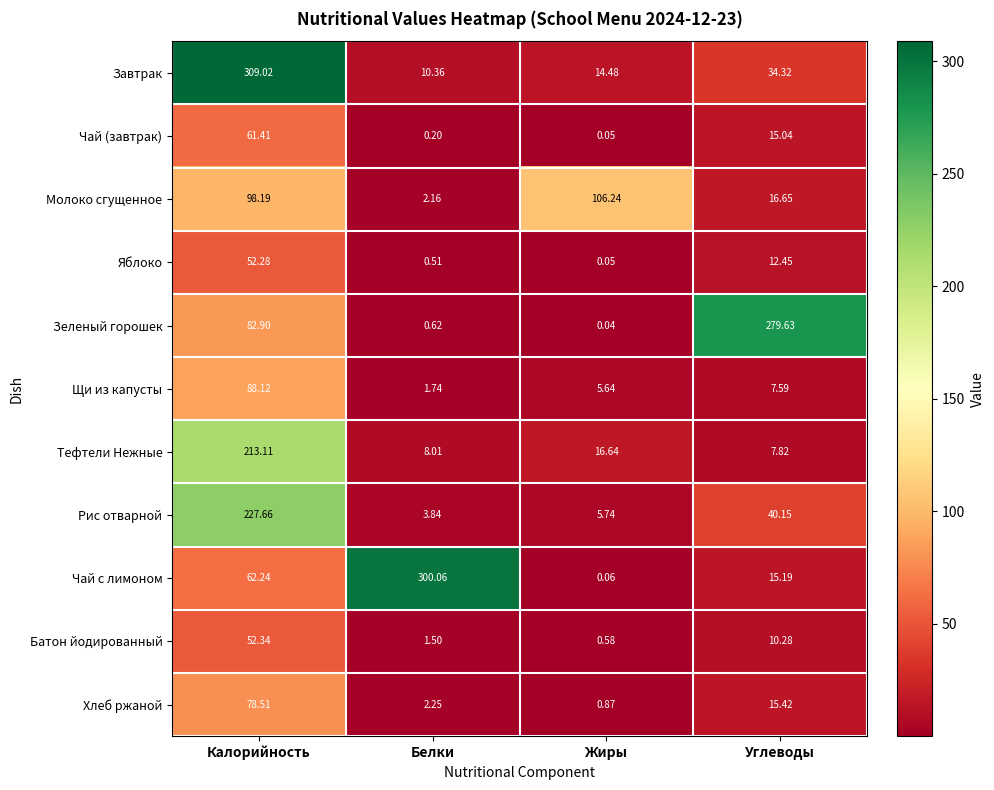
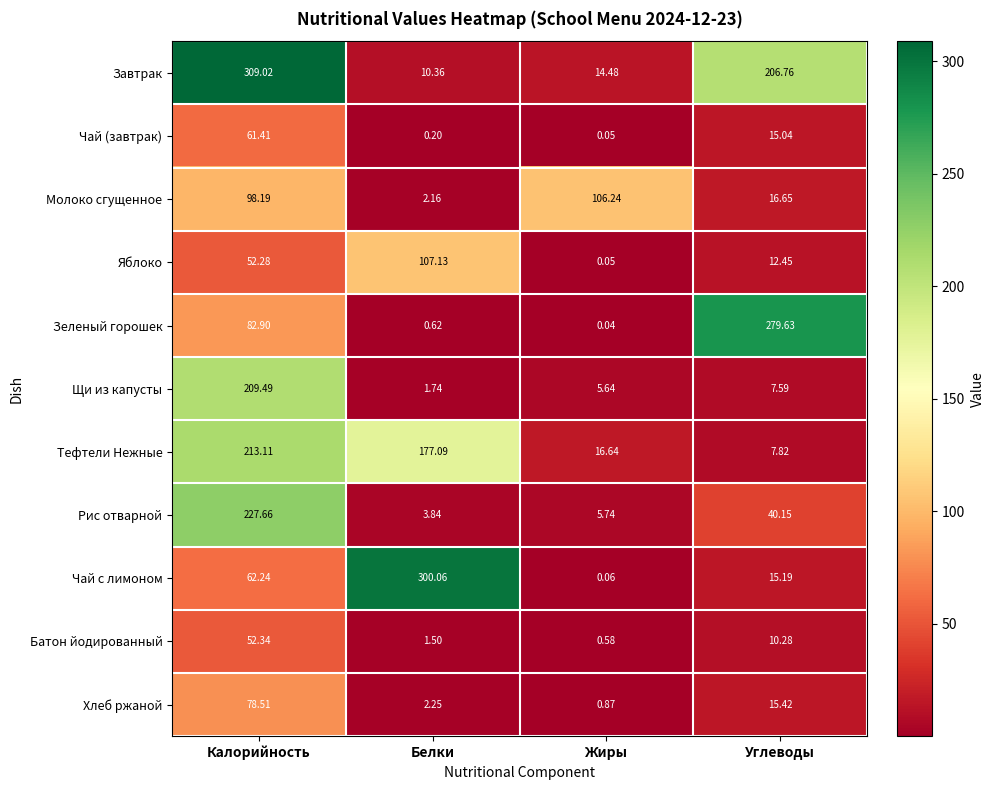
Завтрак, Углеводы: 34.32 -> 206.76
Яблоко, Белки: 0.51 -> 107.13
Щи из капусты, Калорийность: 88.12 -> 209.49
Тефтели Нежные, Белки: 8.01 -> 177.09
